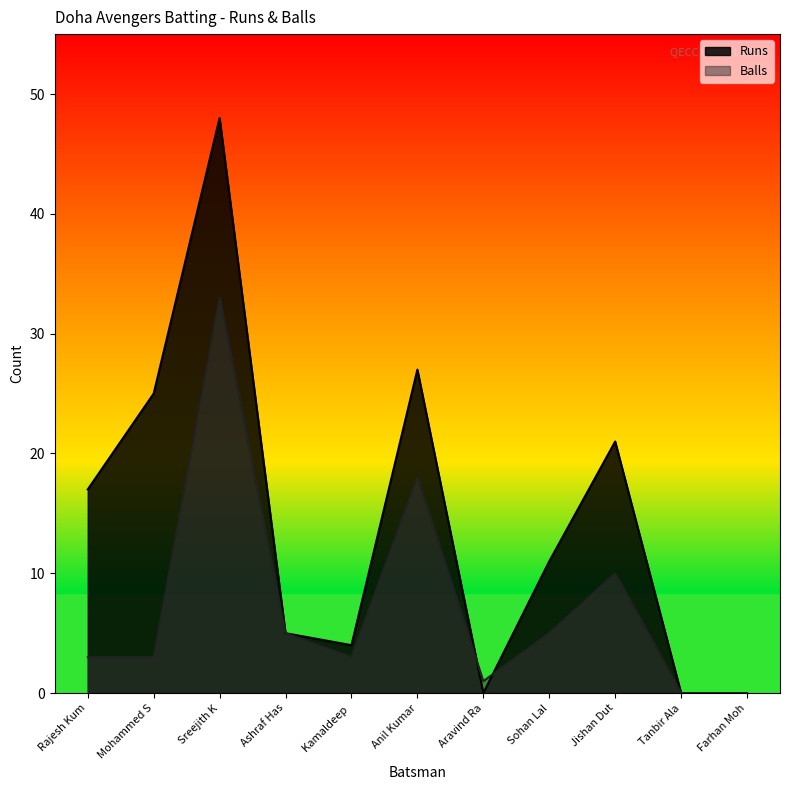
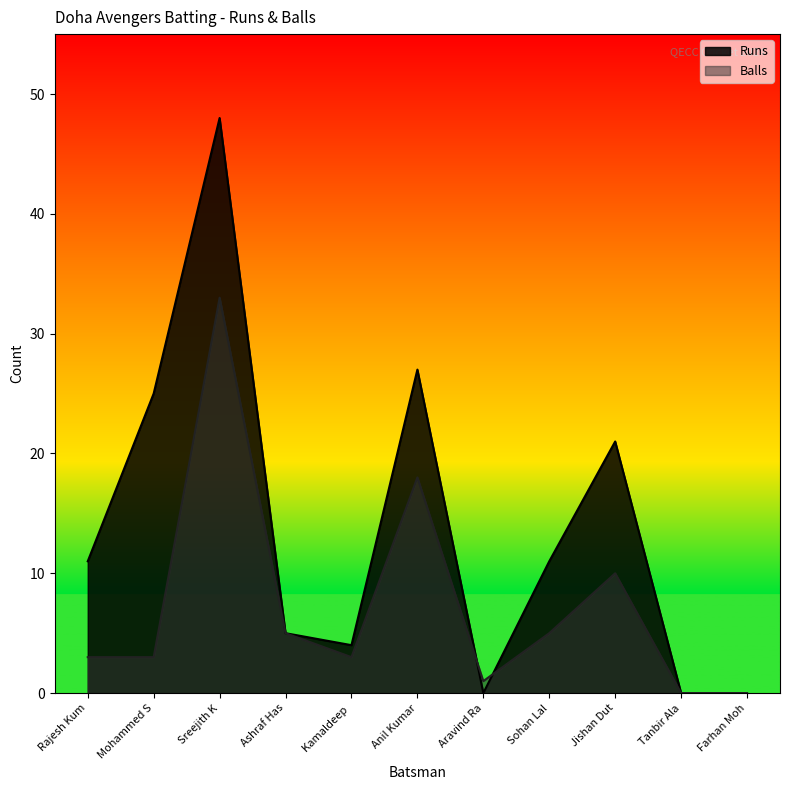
Runs, Rajesh Kum: 17 -> 11
